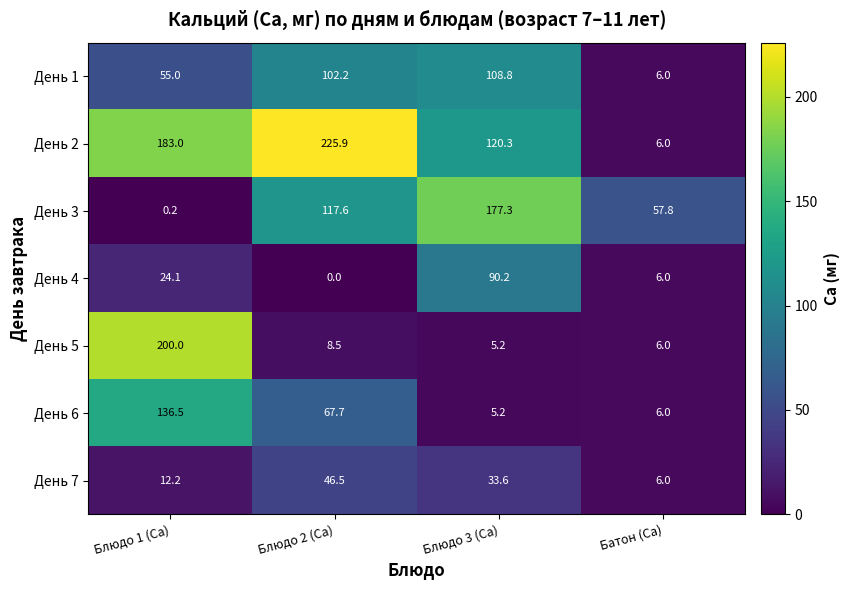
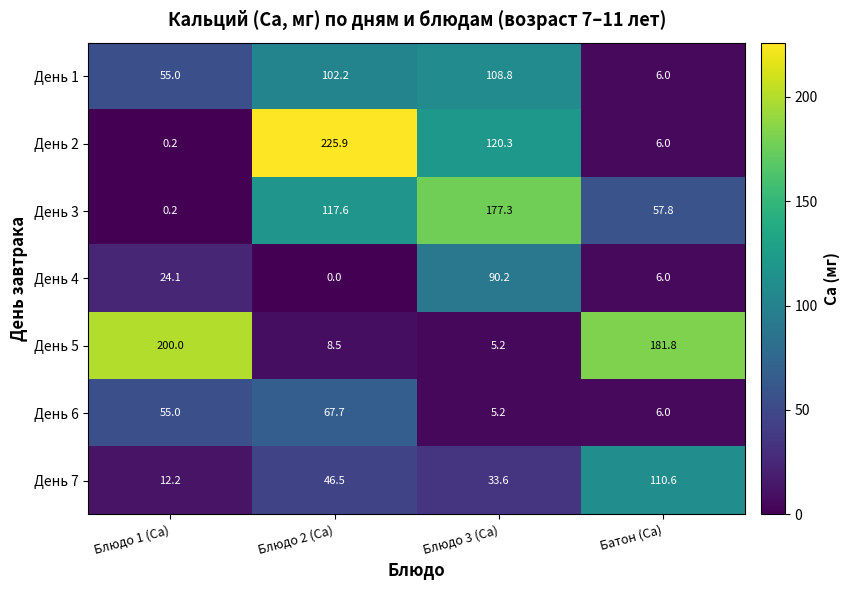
День 2, Блюдо 1 (Ca): 183.0 -> 0.2
День 5, Батон (Ca): 6.0 -> 181.8
День 6, Блюдо 1 (Ca): 136.5 -> 55.0
День 7, Батон (Ca): 6.0 -> 110.6
